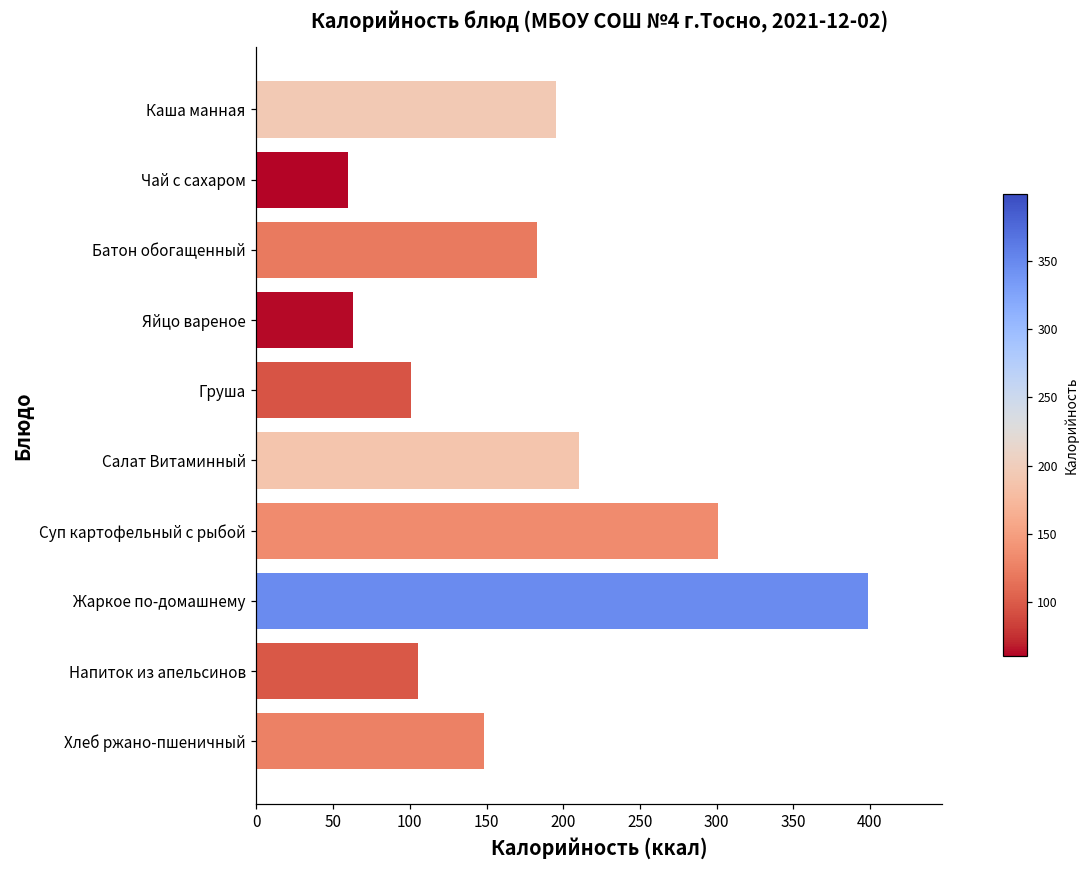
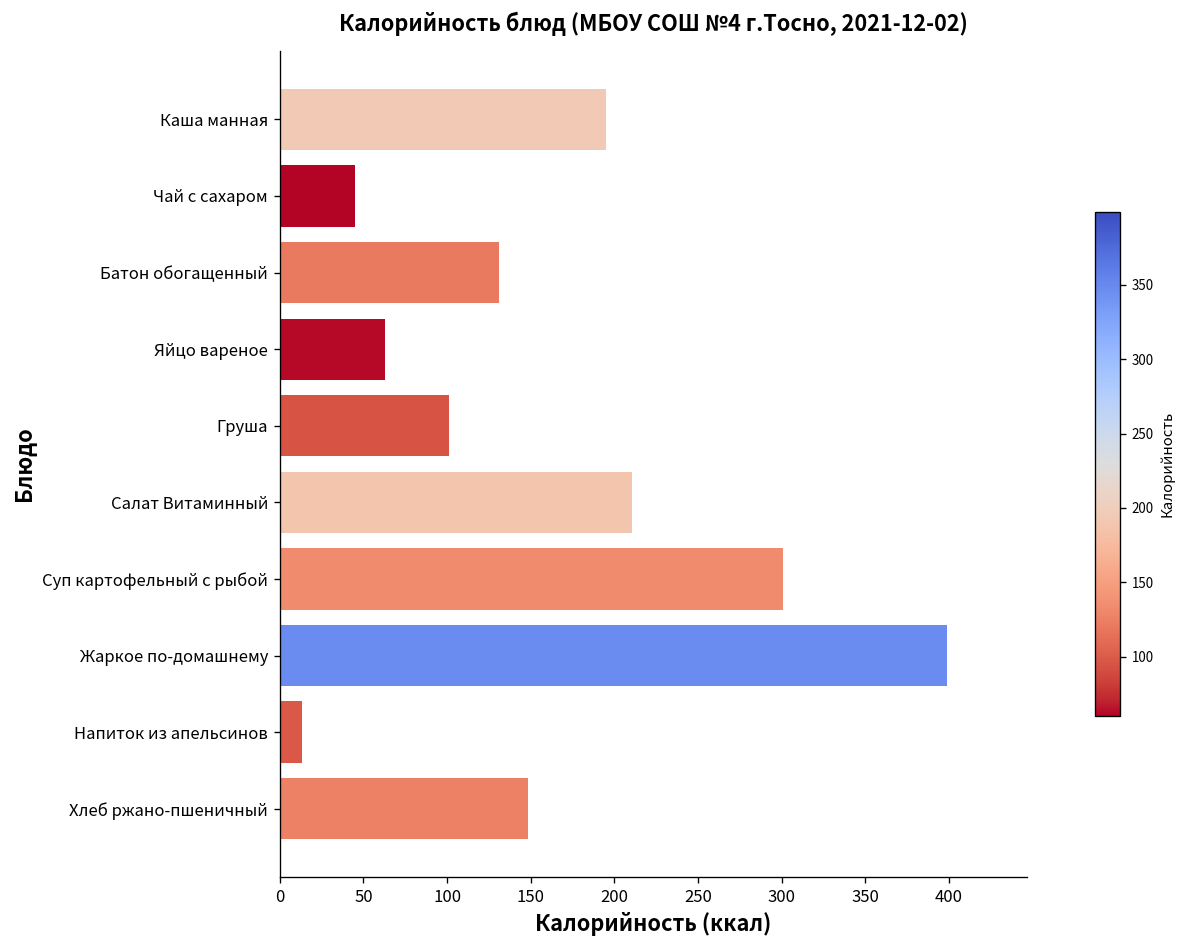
Чай с сахаром: 60 -> 45
Батон обогащенный: 183 -> 131
Напиток из апельсинов: 105 -> 13
